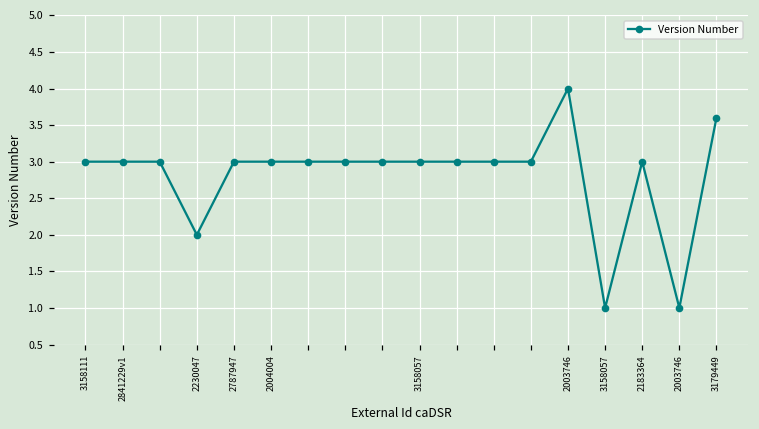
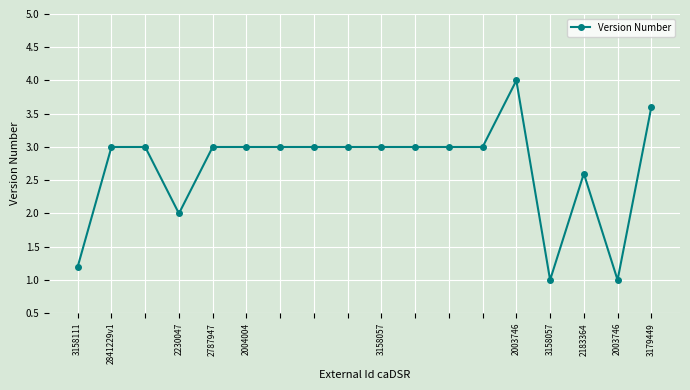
3158111: 3.0 -> 1.2
2183364: 3.0 -> 2.6
